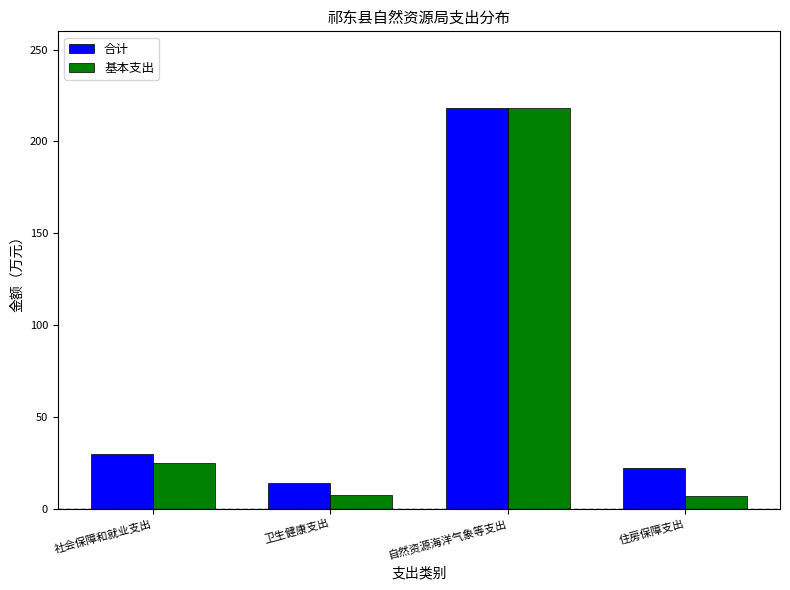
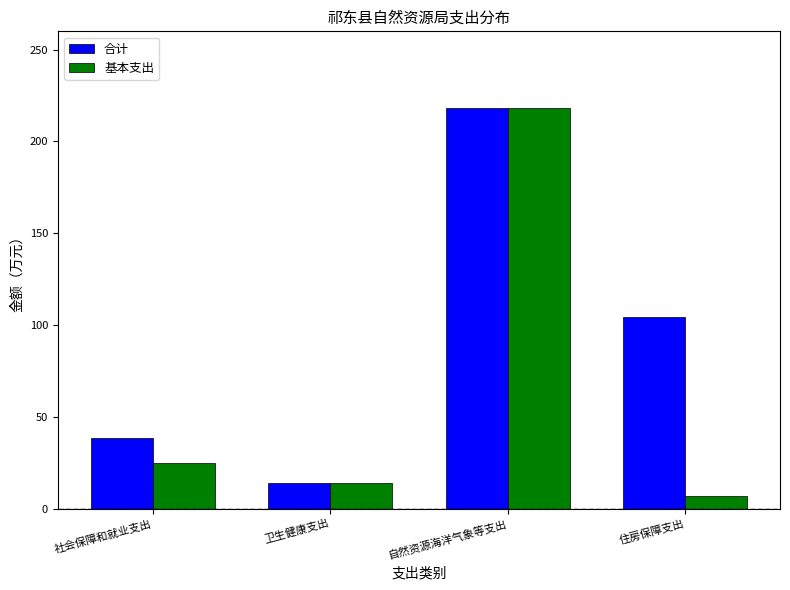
合计, 社会保障和就业支出: 30 -> 39
基本支出, 卫生健康支出: 7 -> 14
合计, 住房保障支出: 22 -> 104
